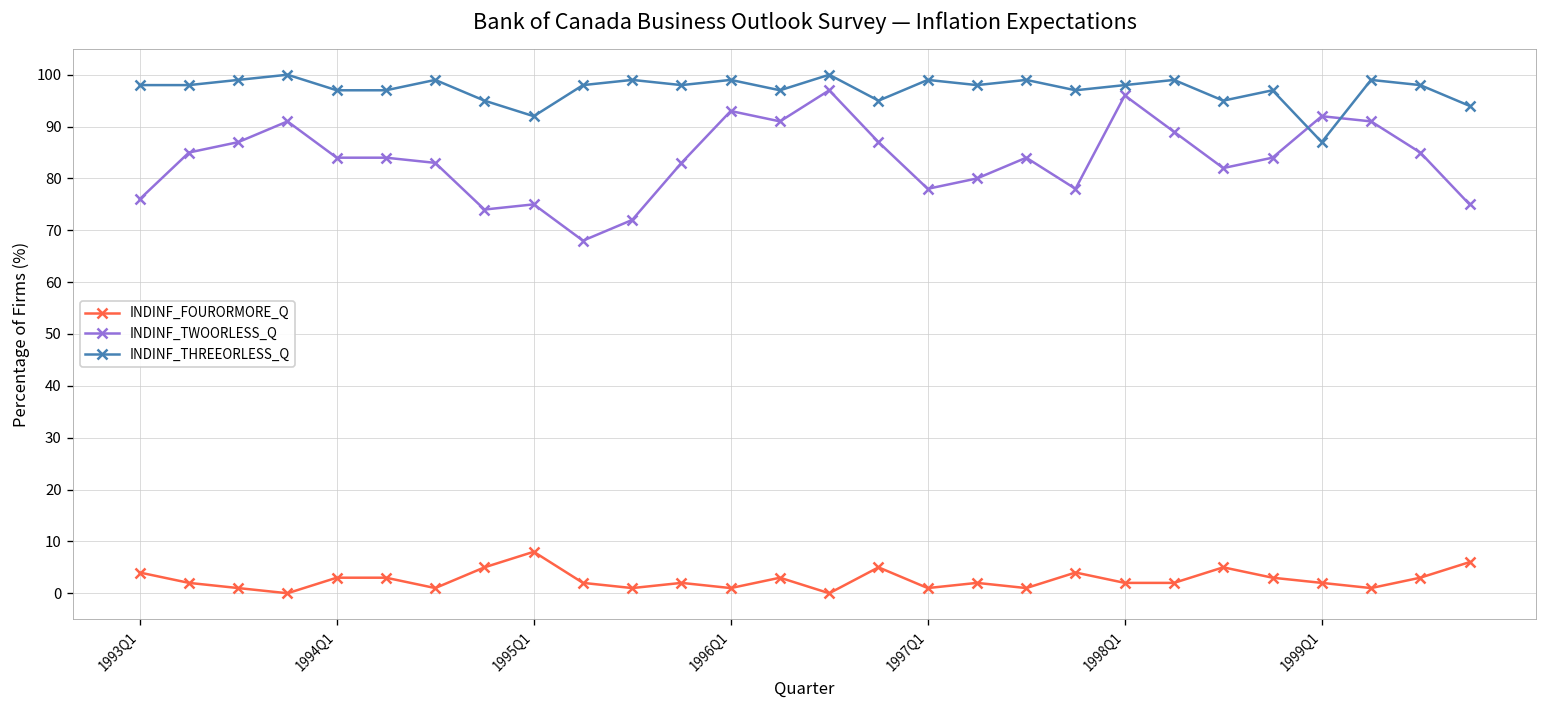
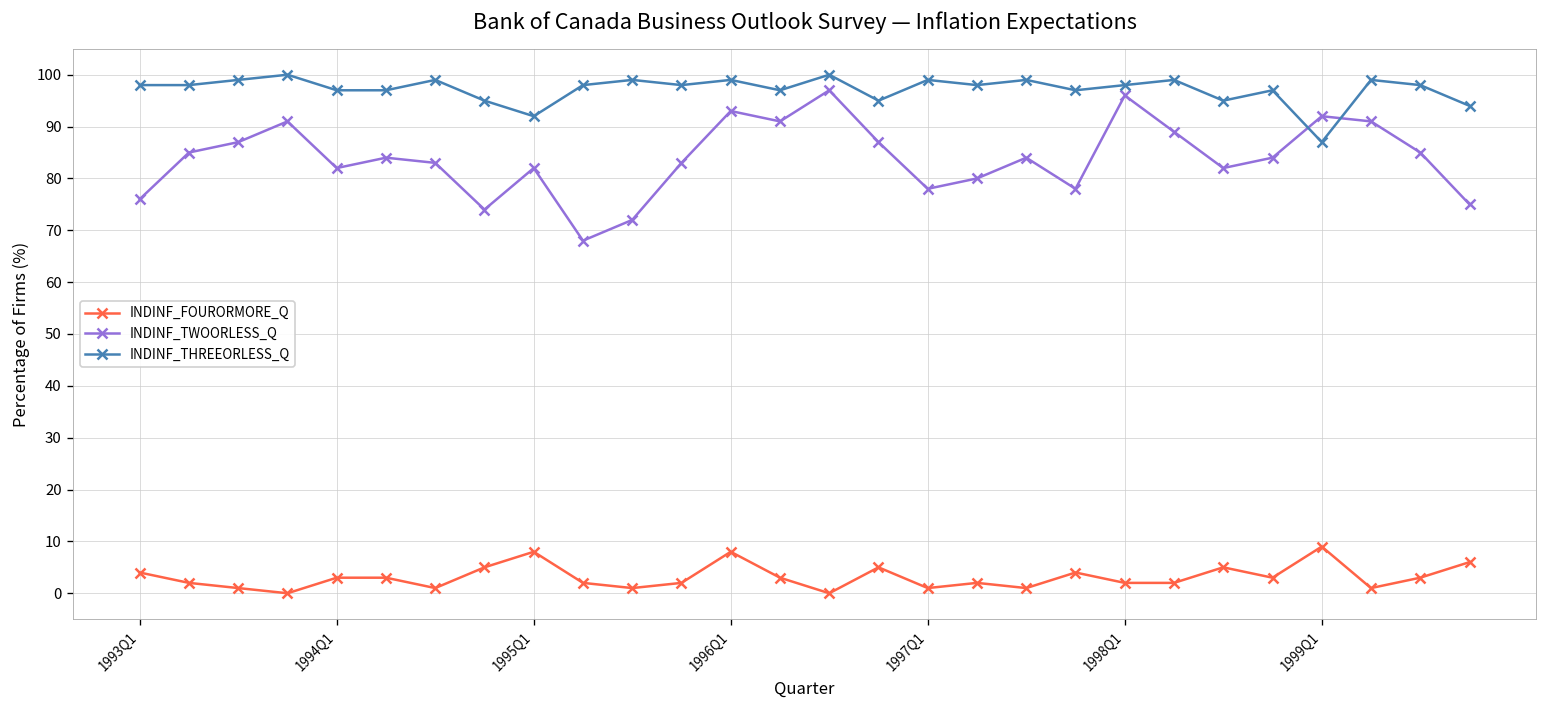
INDINF_TWOORLESS_Q, 1994Q1: 84 -> 82
INDINF_TWOORLESS_Q, 1995Q1: 75 -> 82
INDINF_FOURORMORE_Q, 1996Q1: 1 -> 8
INDINF_FOURORMORE_Q, 1999Q1: 2 -> 9
